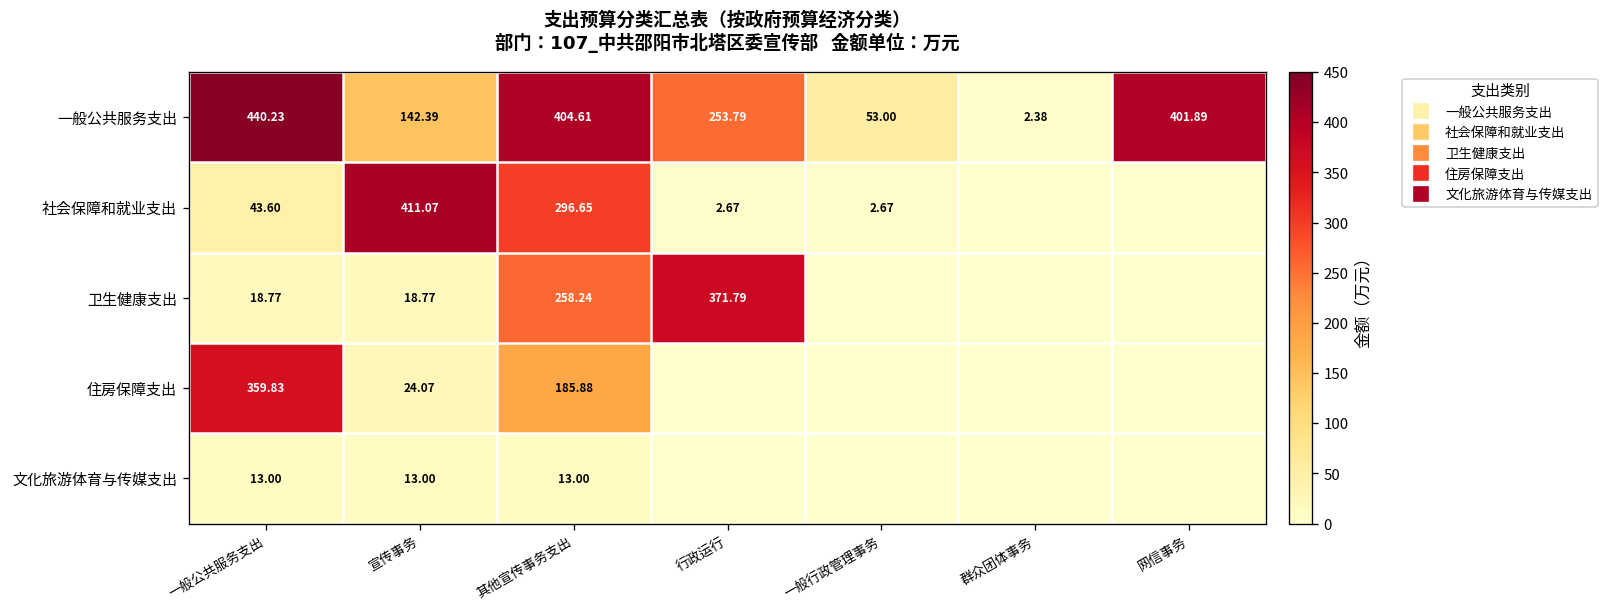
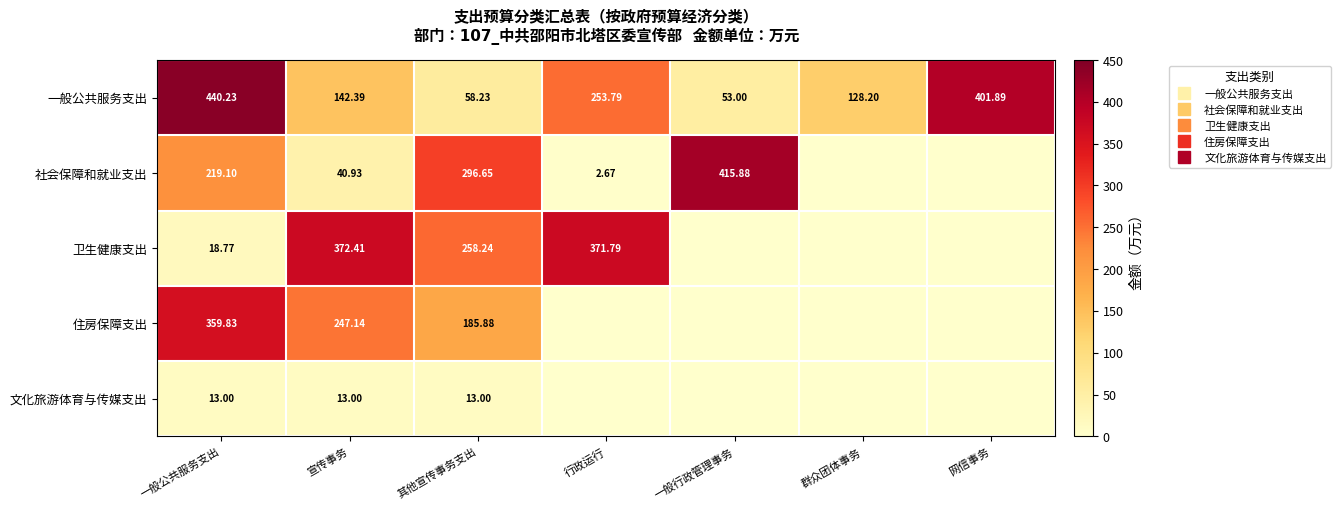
一般公共服务支出, 其他宣传事务支出: 404.61 -> 58.23
一般公共服务支出, 群众团体事务: 2.38 -> 128.20
社会保障和就业支出, 一般公共服务支出: 43.60 -> 219.10
社会保障和就业支出, 宣传事务: 411.07 -> 40.93
社会保障和就业支出, 一般行政管理事务: 2.67 -> 415.88
卫生健康支出, 宣传事务: 18.77 -> 372.41
住房保障支出, 宣传事务: 24.07 -> 247.14
